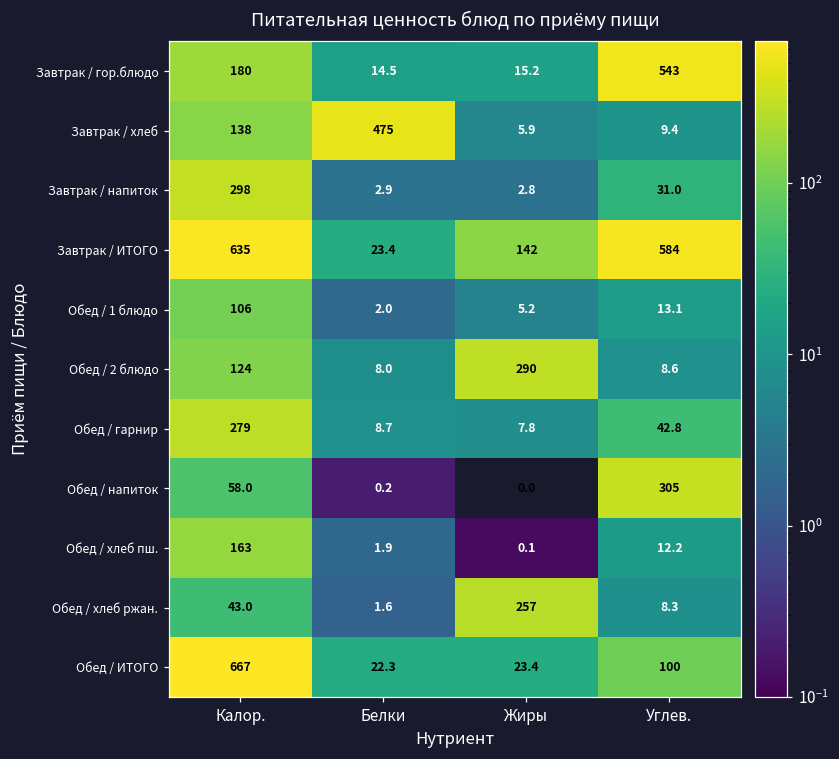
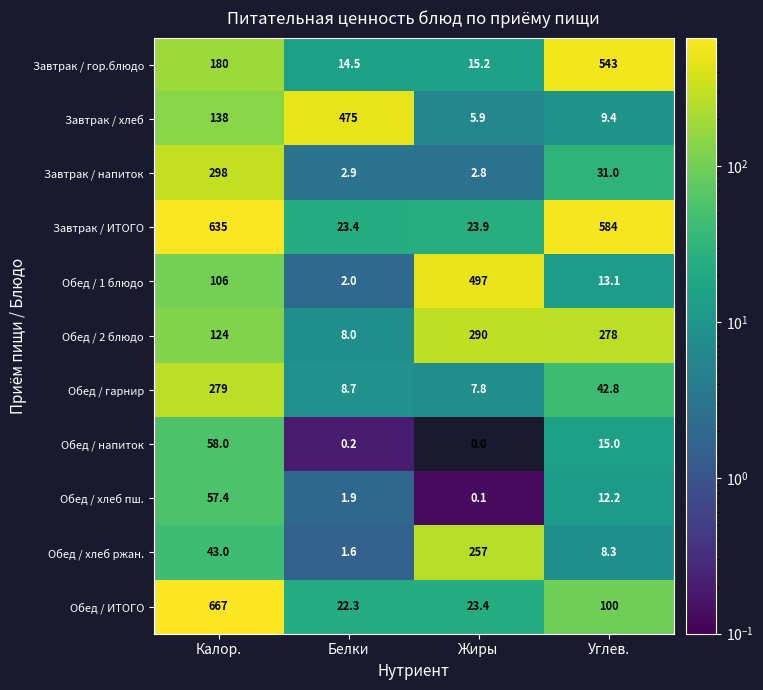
Завтрак / ИТОГО, Жиры: 142 -> 23.9
Обед / 1 блюдо, Жиры: 5.2 -> 497
Обед / 2 блюдо, Углев.: 8.6 -> 278
Обед / напиток, Углев.: 305 -> 15.0
Обед / хлеб пш., Калор.: 163 -> 57.4
